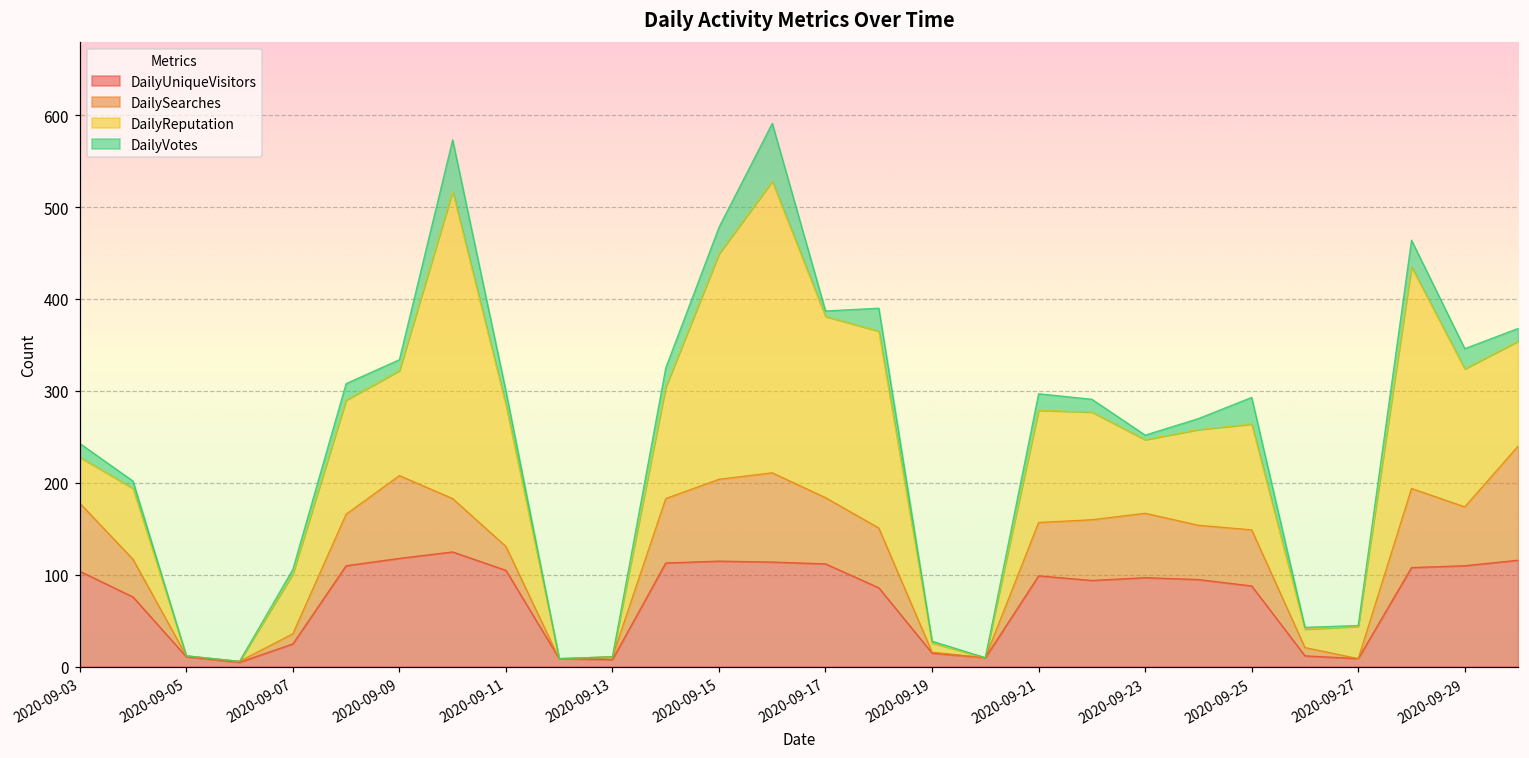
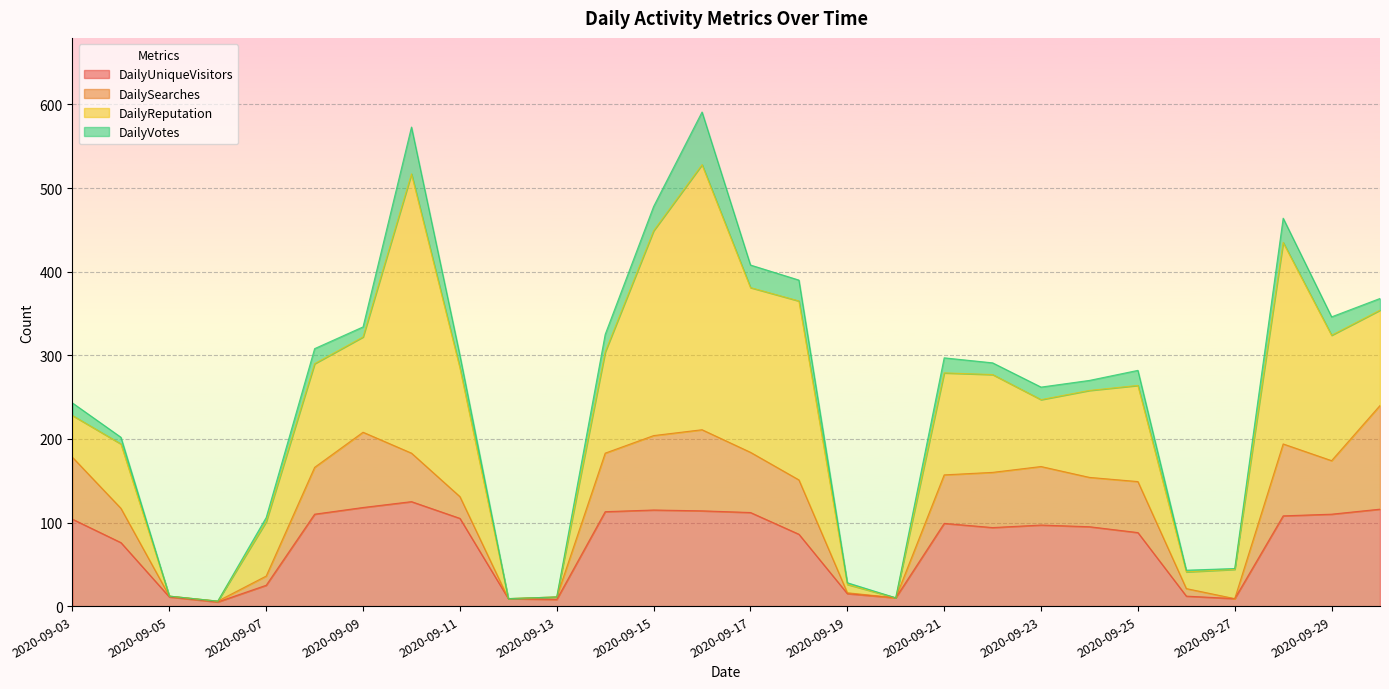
DailyVotes, 2020-09-17: 10 -> 30
DailyVotes, 2020-09-23: 10 -> 20
DailyVotes, 2020-09-25: 30 -> 20
